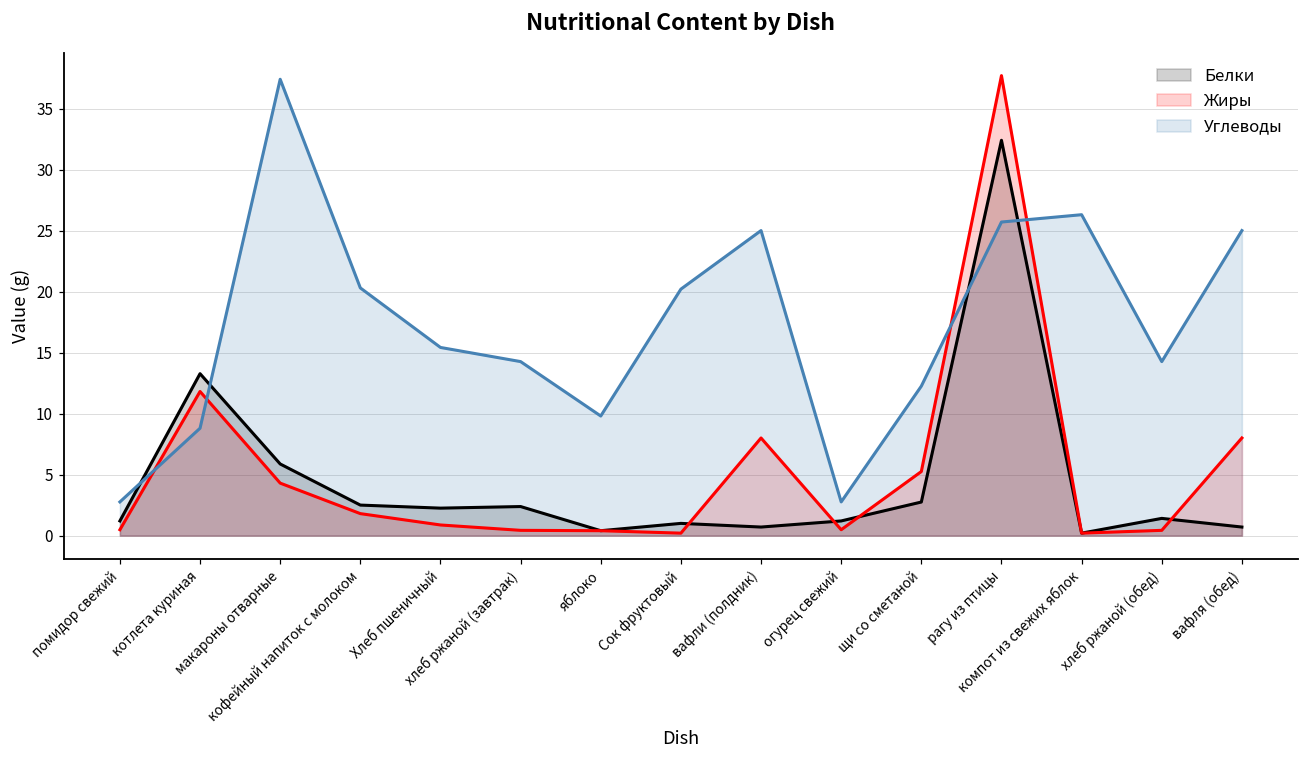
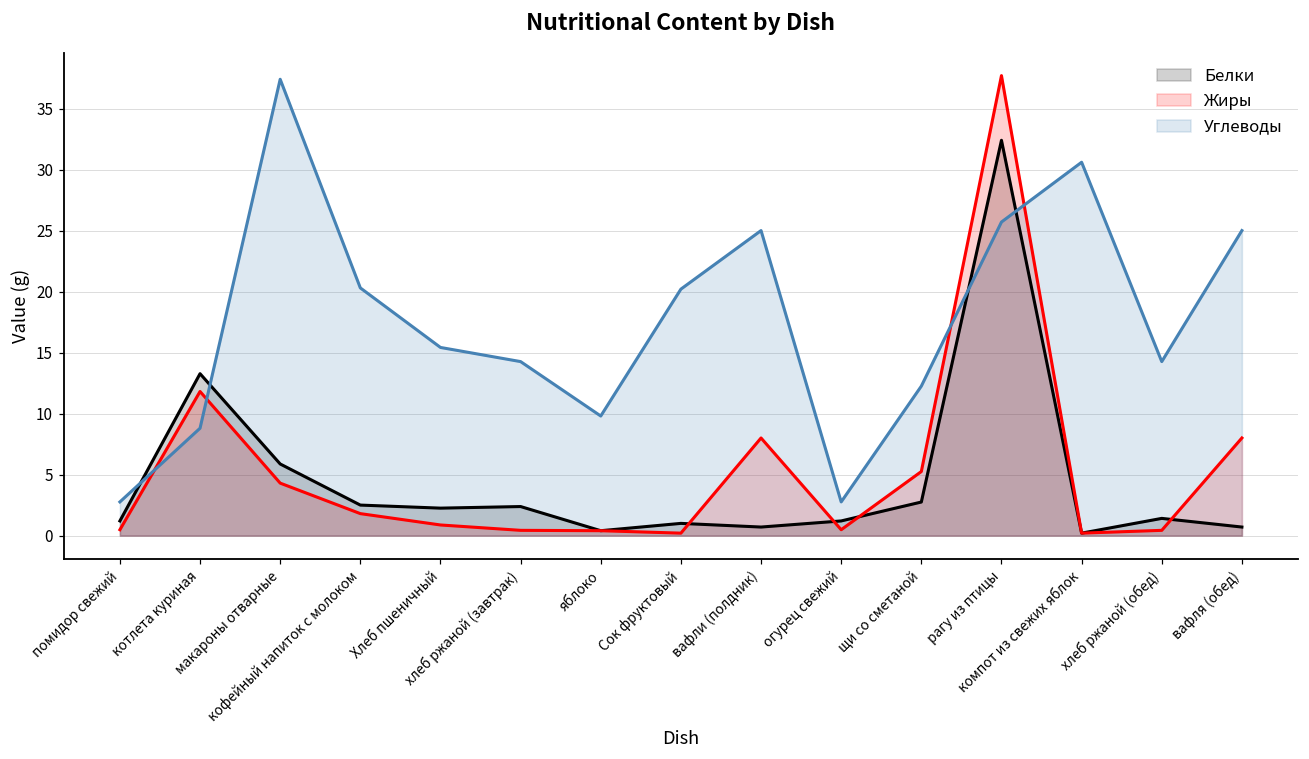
Углеводы, компот из свежих яблок: 26.3 -> 30.6
